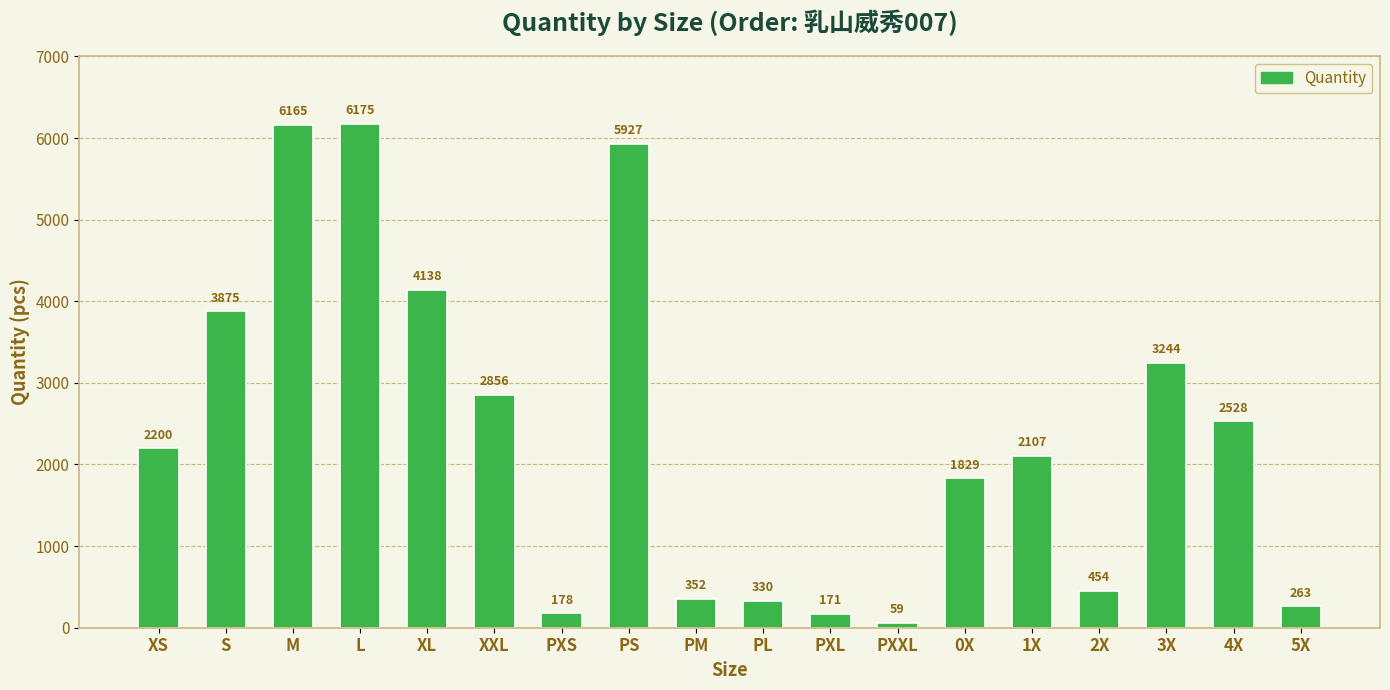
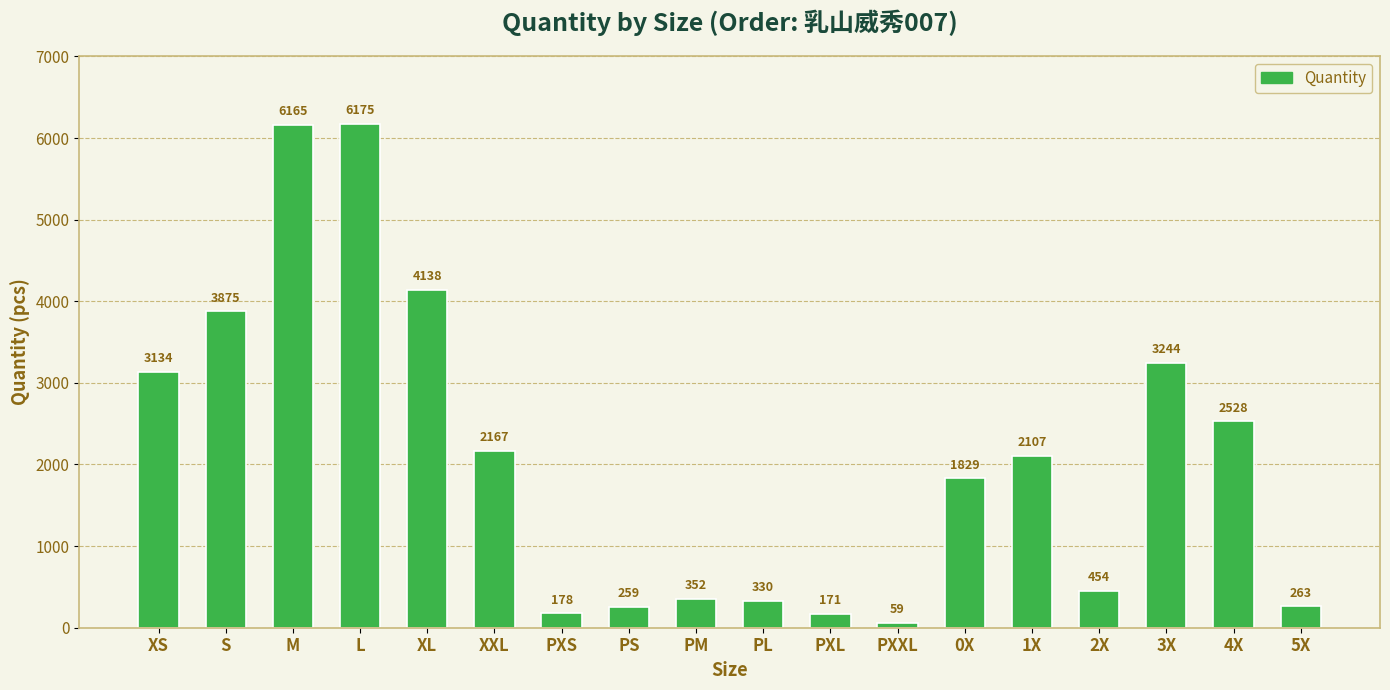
XS: 2200 -> 3134
XXL: 2856 -> 2167
PS: 5927 -> 259
